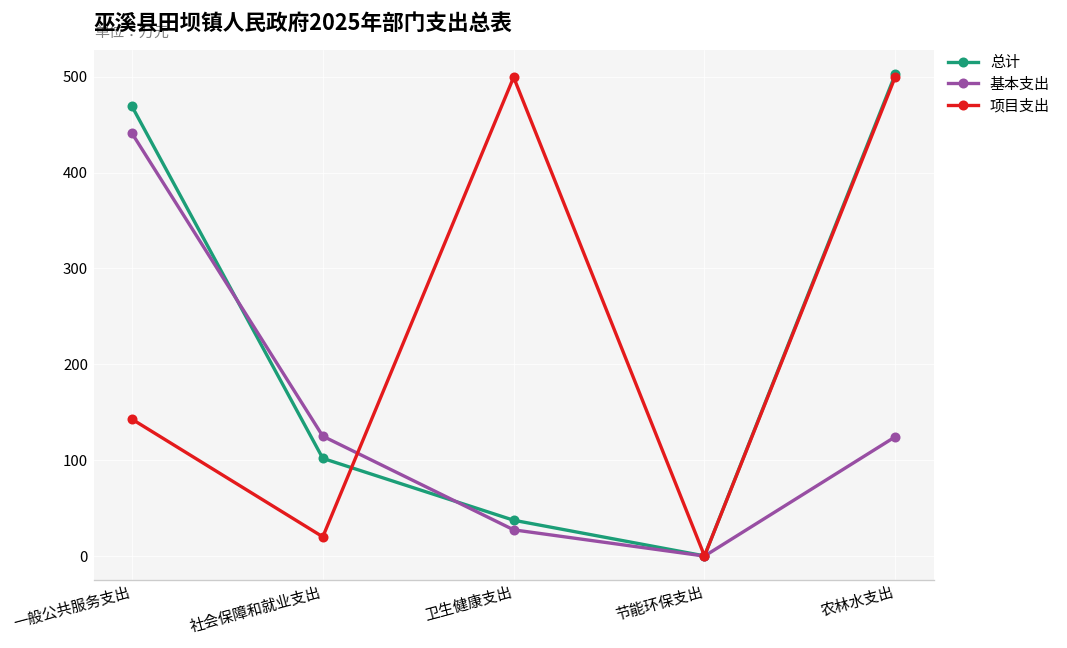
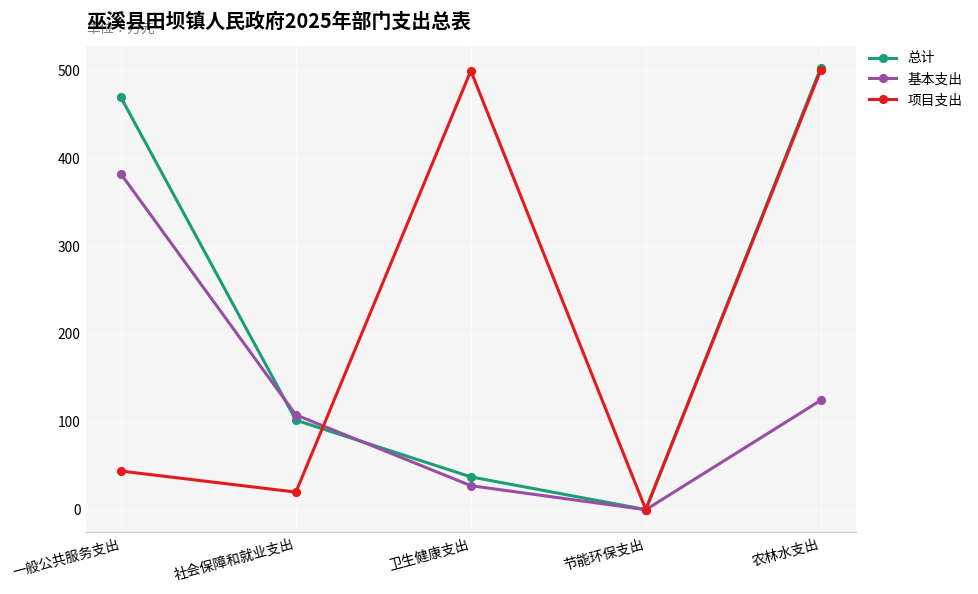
基本支出, 一般公共服务支出: 440 -> 380
项目支出, 一般公共服务支出: 140 -> 40
基本支出, 社会保障和就业支出: 130 -> 110
